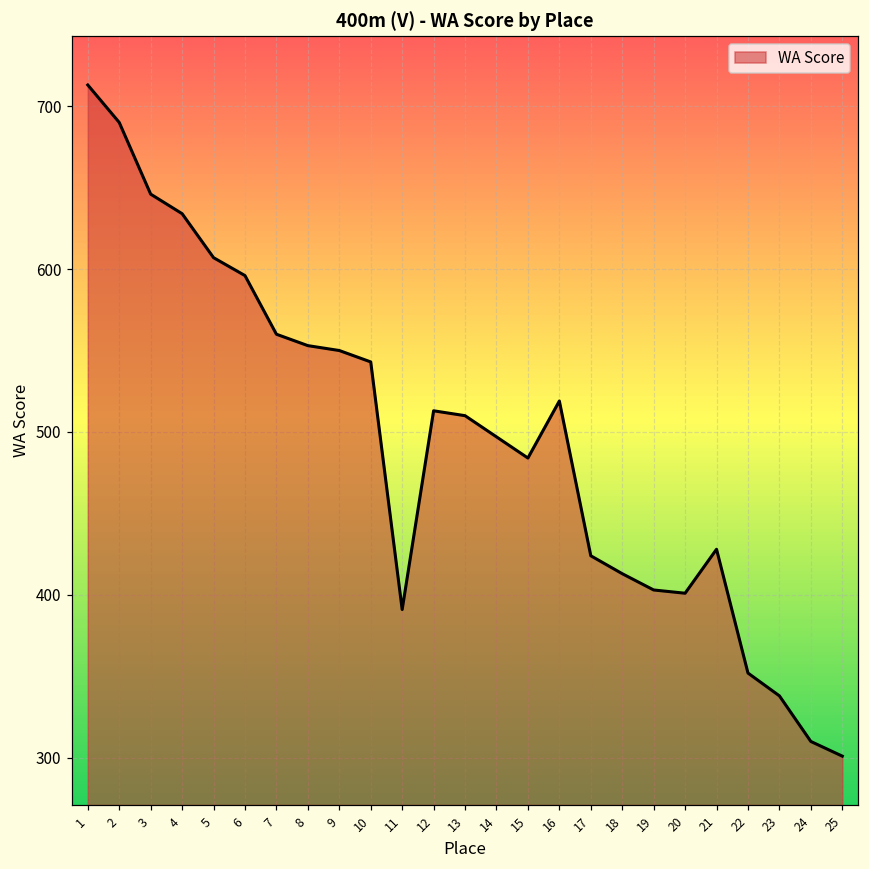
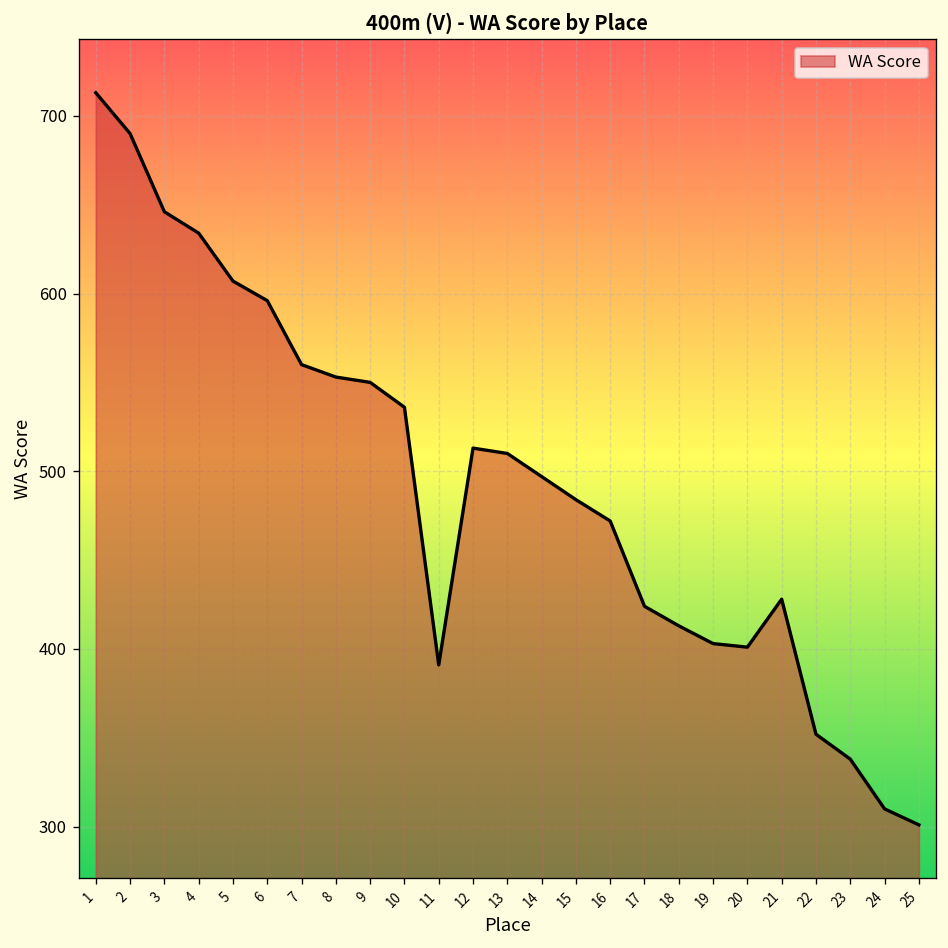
10: 543 -> 536
16: 519 -> 472
